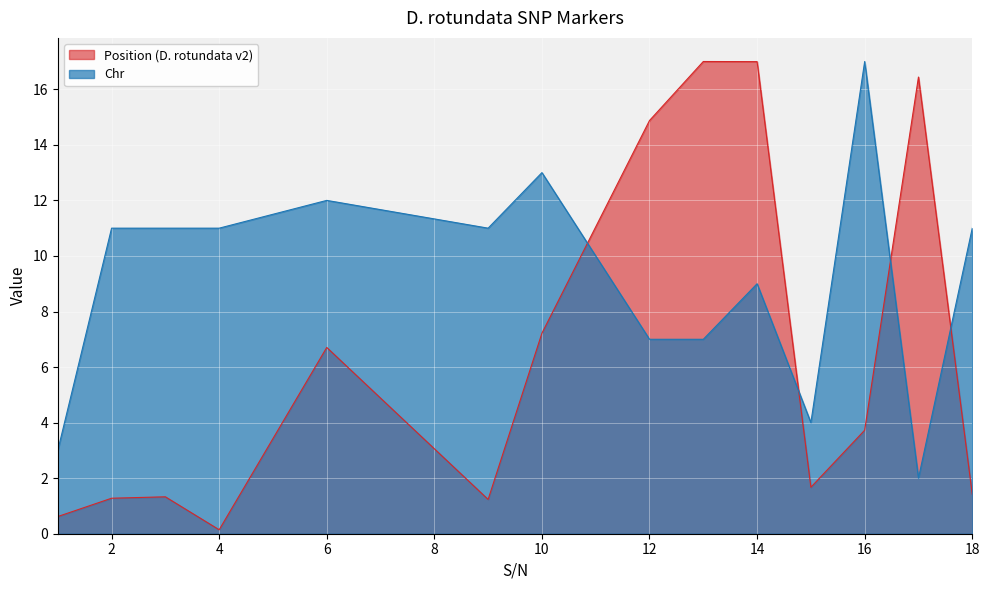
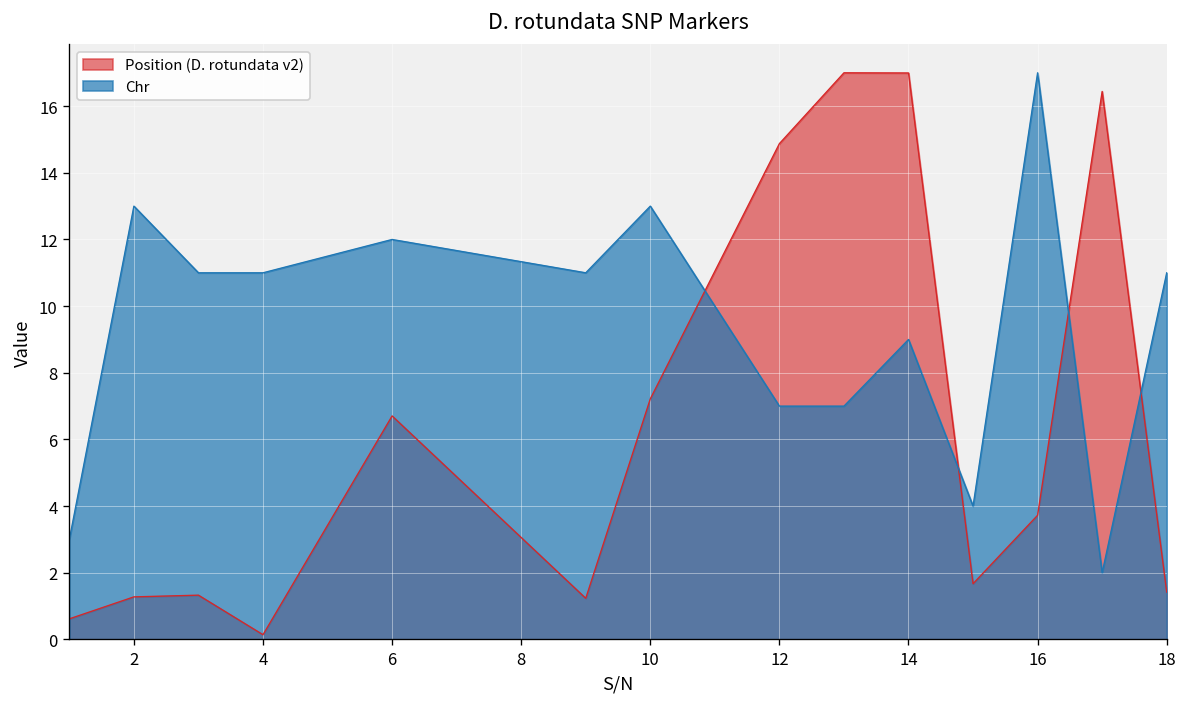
Chr, 2: 11 -> 13
